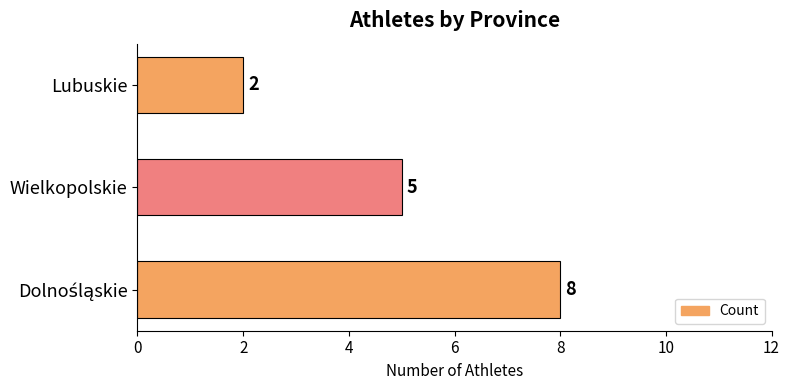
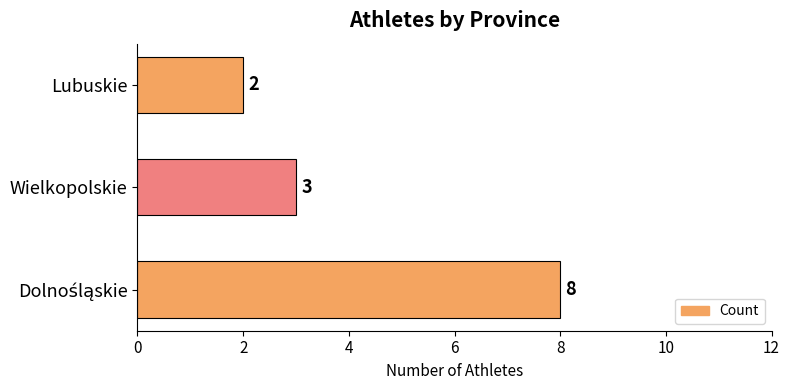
Wielkopolskie: 5 -> 3
